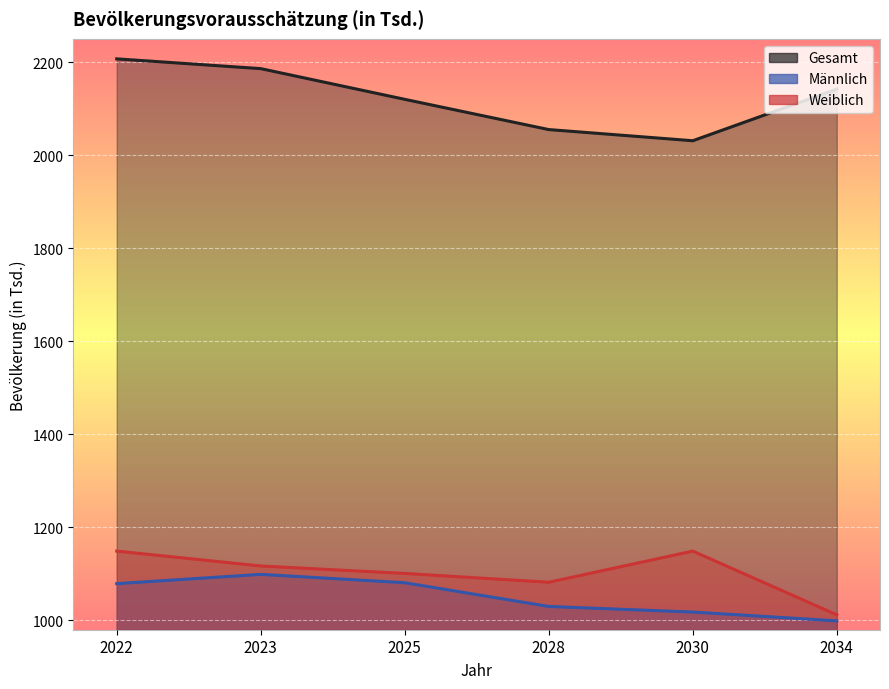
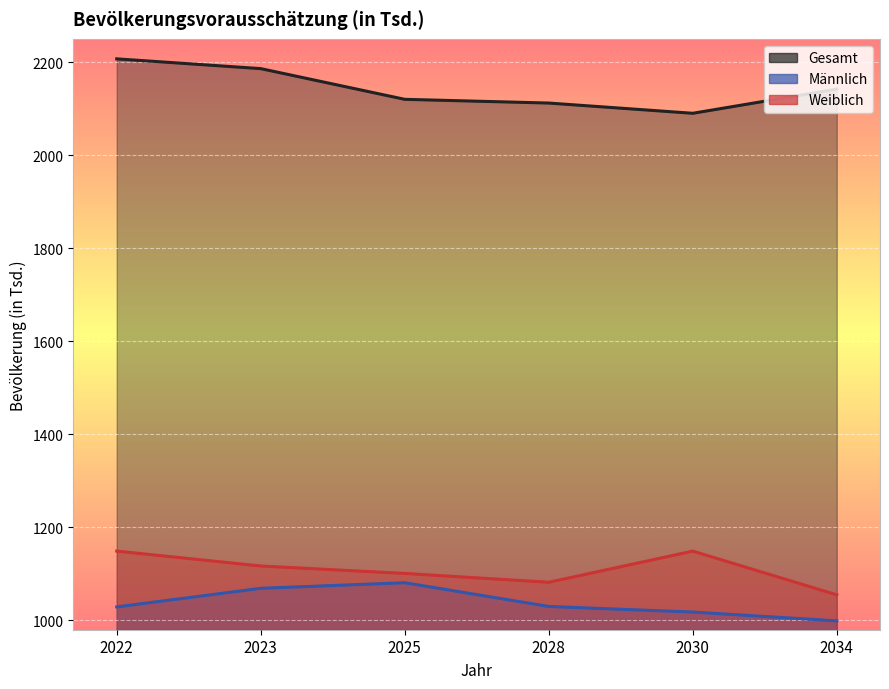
Männlich, 2022: 1080 -> 1030
Männlich, 2023: 1100 -> 1070
Gesamt, 2028: 2060 -> 2110
Gesamt, 2030: 2030 -> 2090
Weiblich, 2034: 1010 -> 1060
